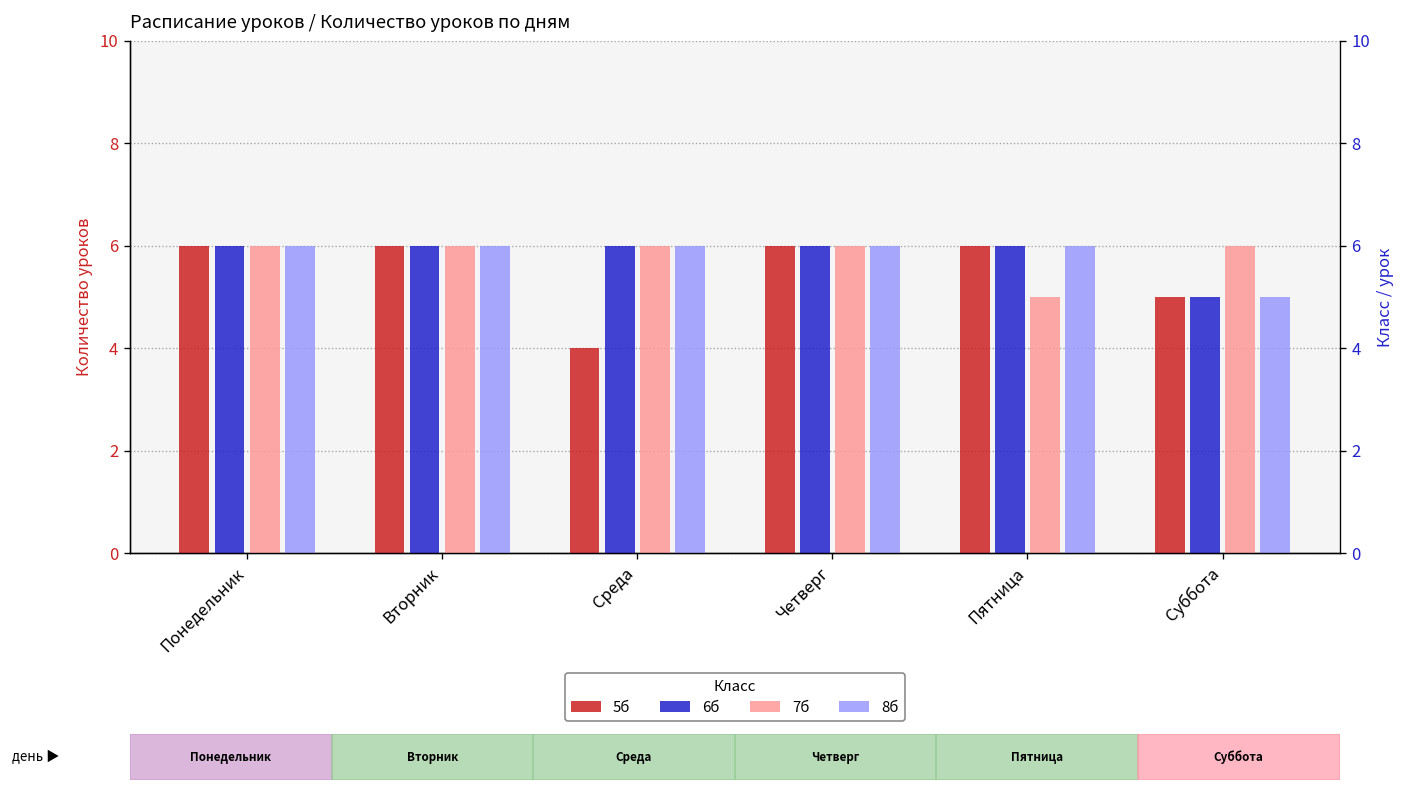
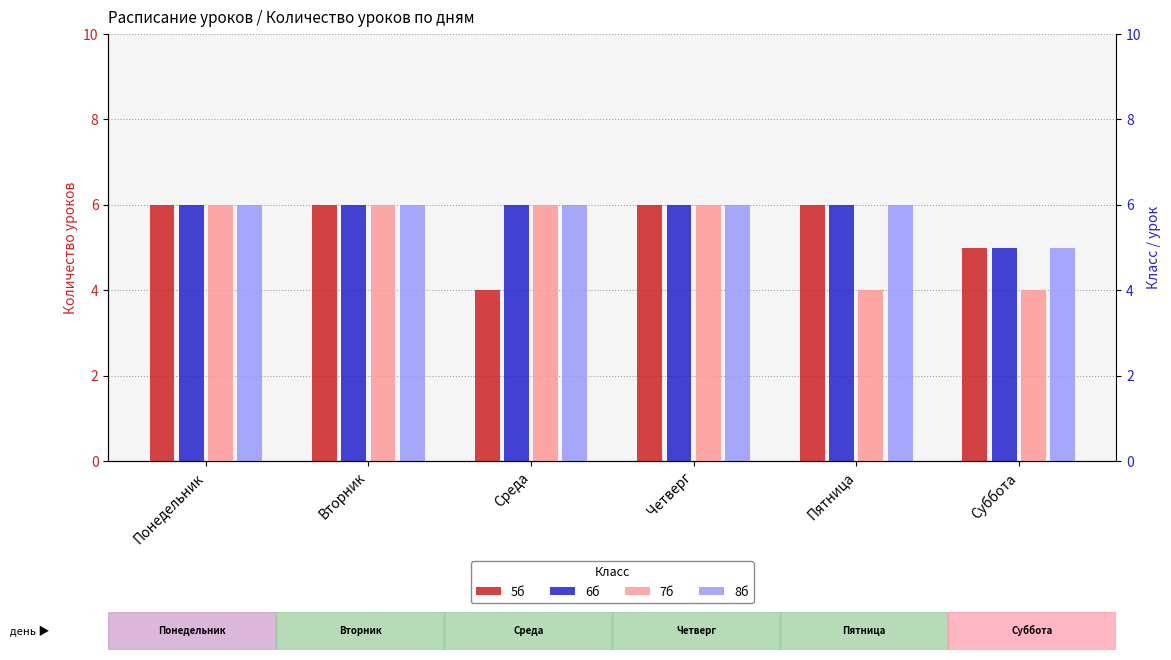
7б, Пятница: 5 -> 4
7б, Суббота: 6 -> 4
